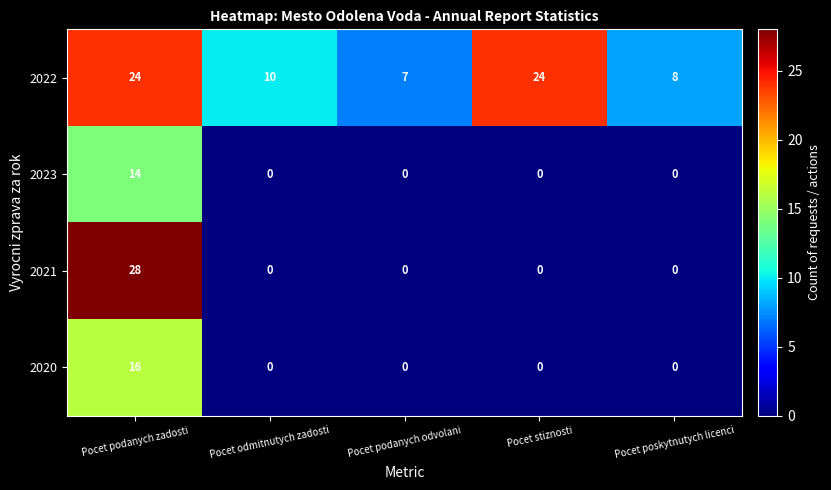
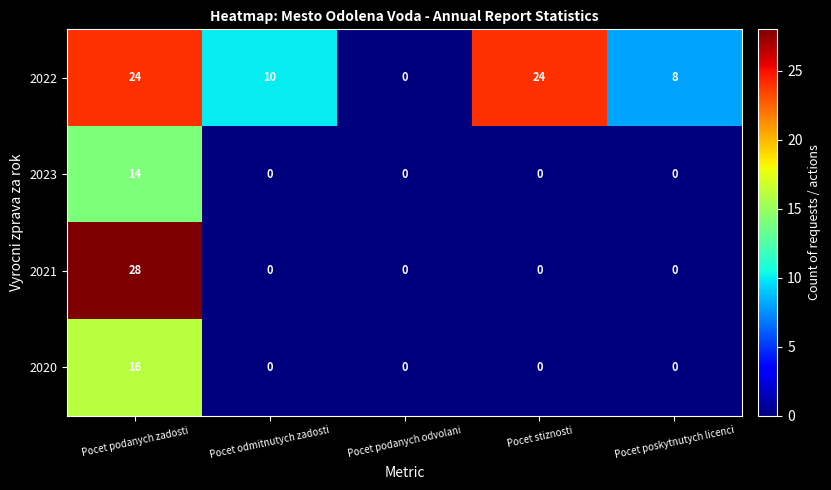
2022, Pocet podanych odvolani: 7 -> 0
